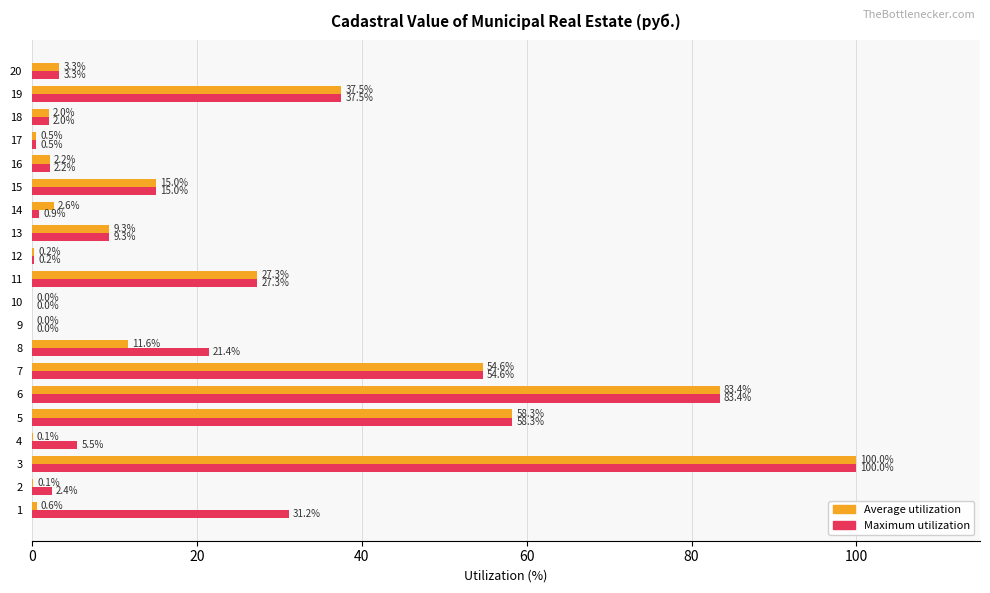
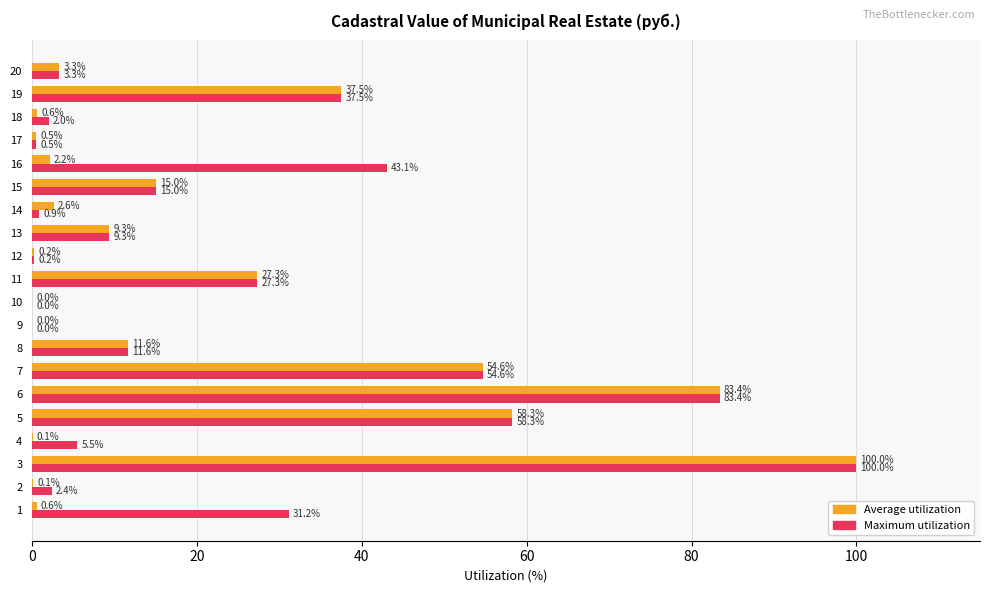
Average utilization, 18: 2.0% -> 0.6%
Maximum utilization, 16: 2.2% -> 43.1%
Maximum utilization, 8: 21.4% -> 11.6%
